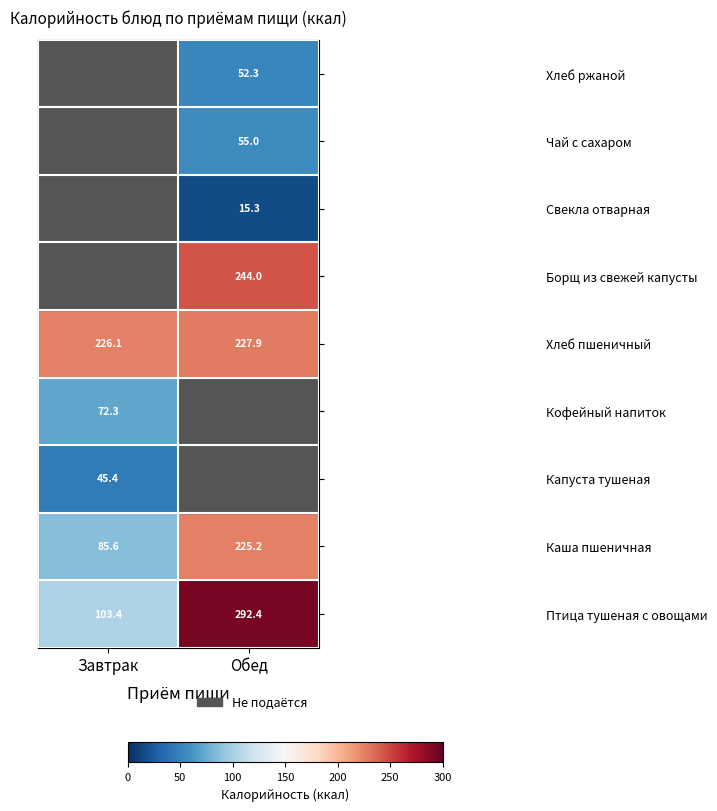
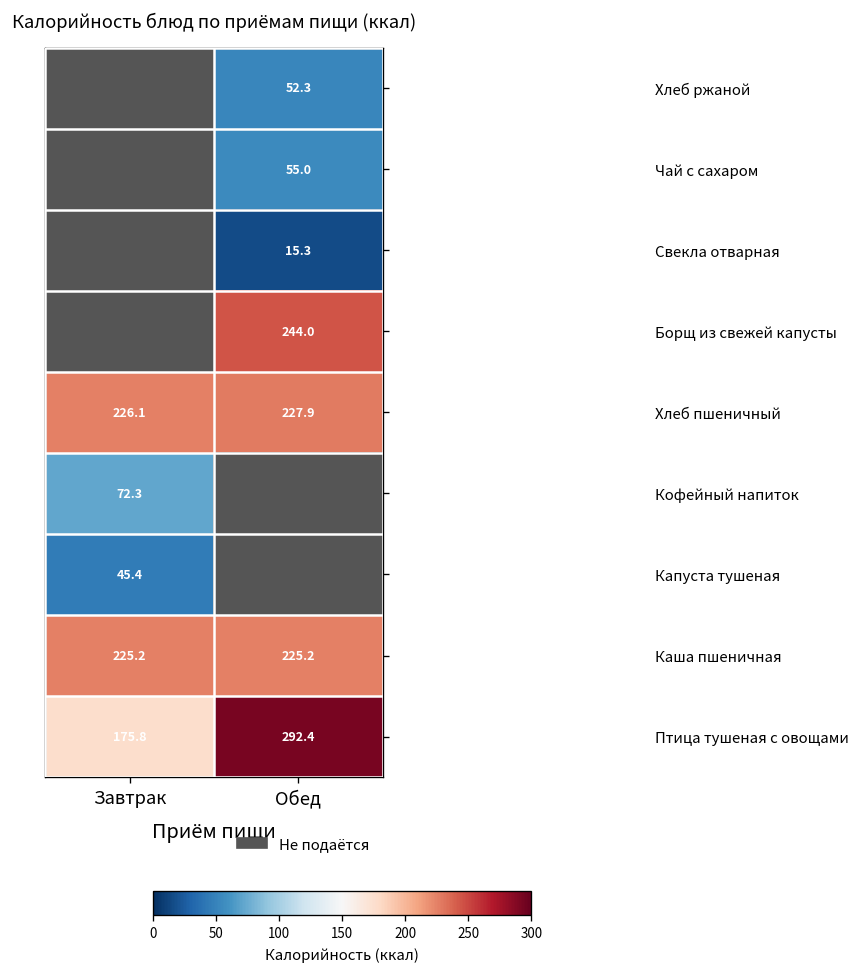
Каша пшеничная, Завтрак: 85.6 -> 225.2
Птица тушеная с овощами, Завтрак: 103.4 -> 175.8
